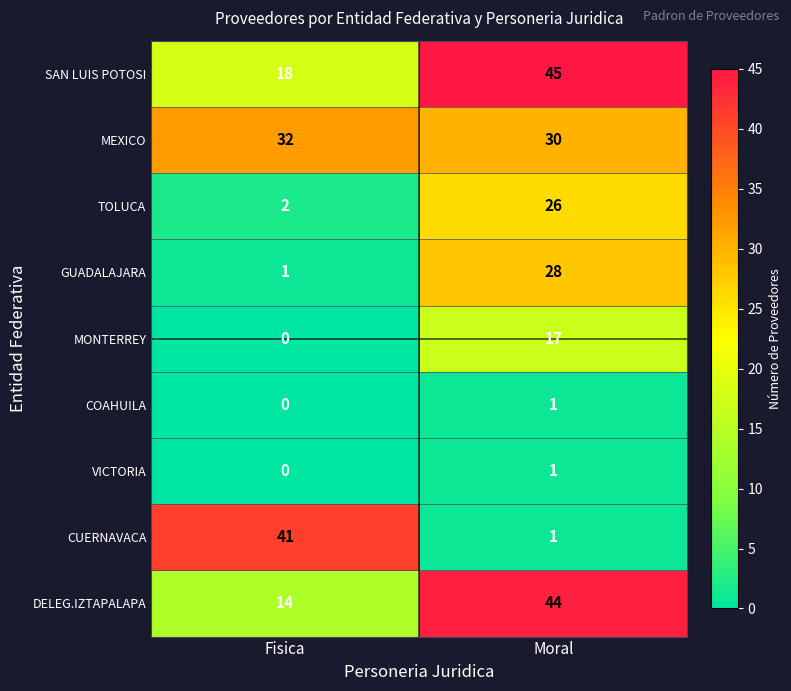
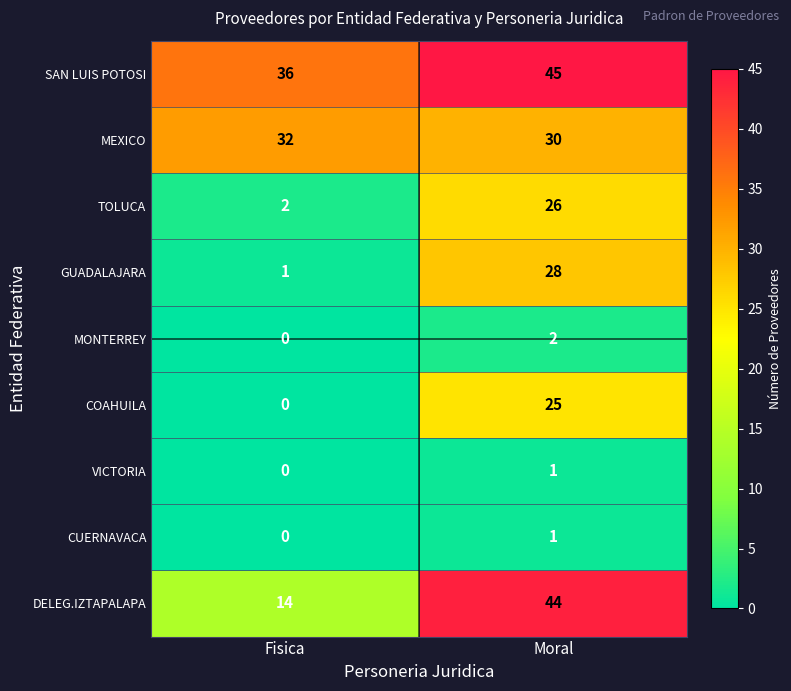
SAN LUIS POTOSI, Fisica: 18 -> 36
MONTERREY, Moral: 17 -> 2
COAHUILA, Moral: 1 -> 25
CUERNAVACA, Fisica: 41 -> 0
